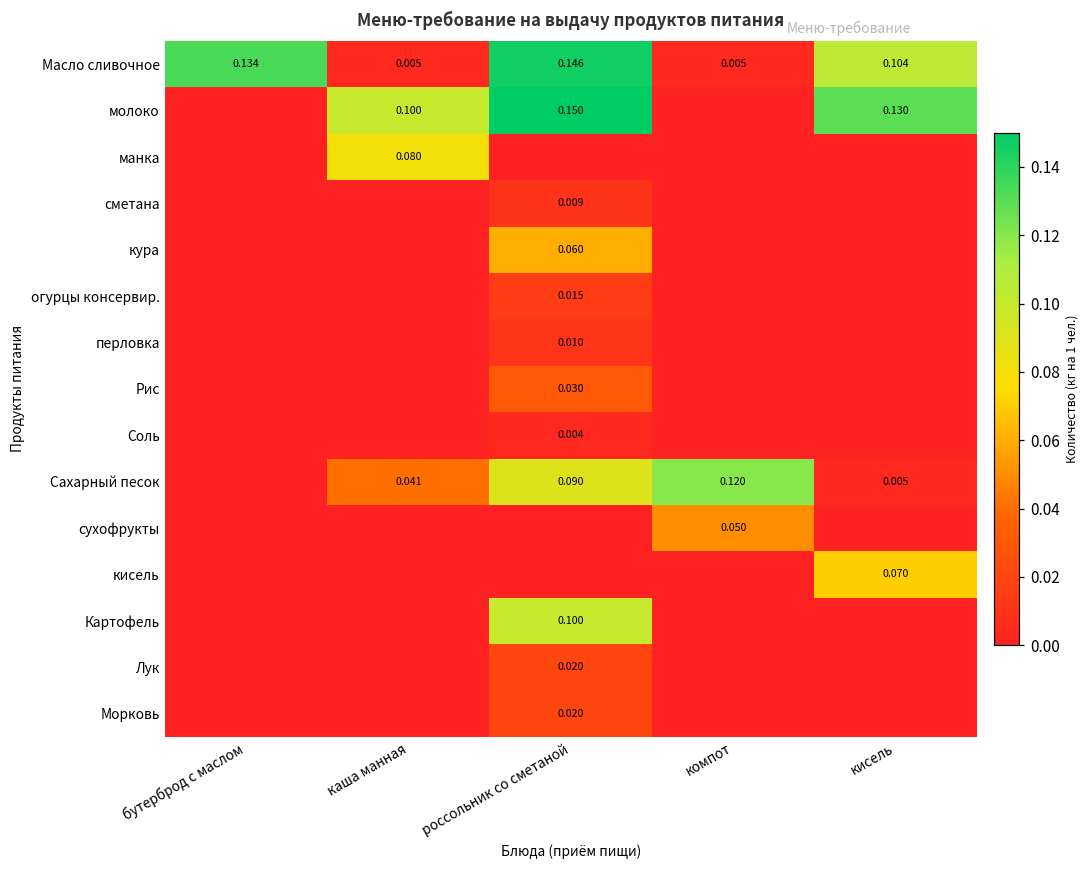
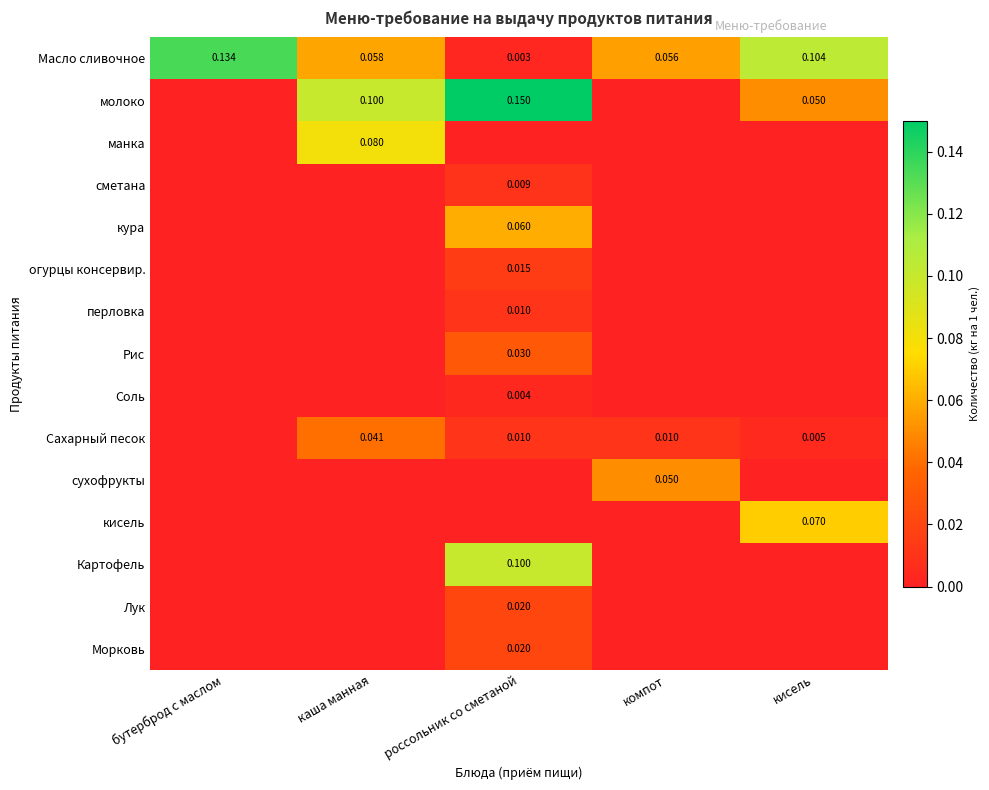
Масло сливочное, каша манная: 0.005 -> 0.058
Масло сливочное, россольник со сметаной: 0.146 -> 0.003
Масло сливочное, компот: 0.005 -> 0.056
молоко, кисель: 0.130 -> 0.050
Сахарный песок, россольник со сметаной: 0.090 -> 0.010
Сахарный песок, компот: 0.120 -> 0.010
